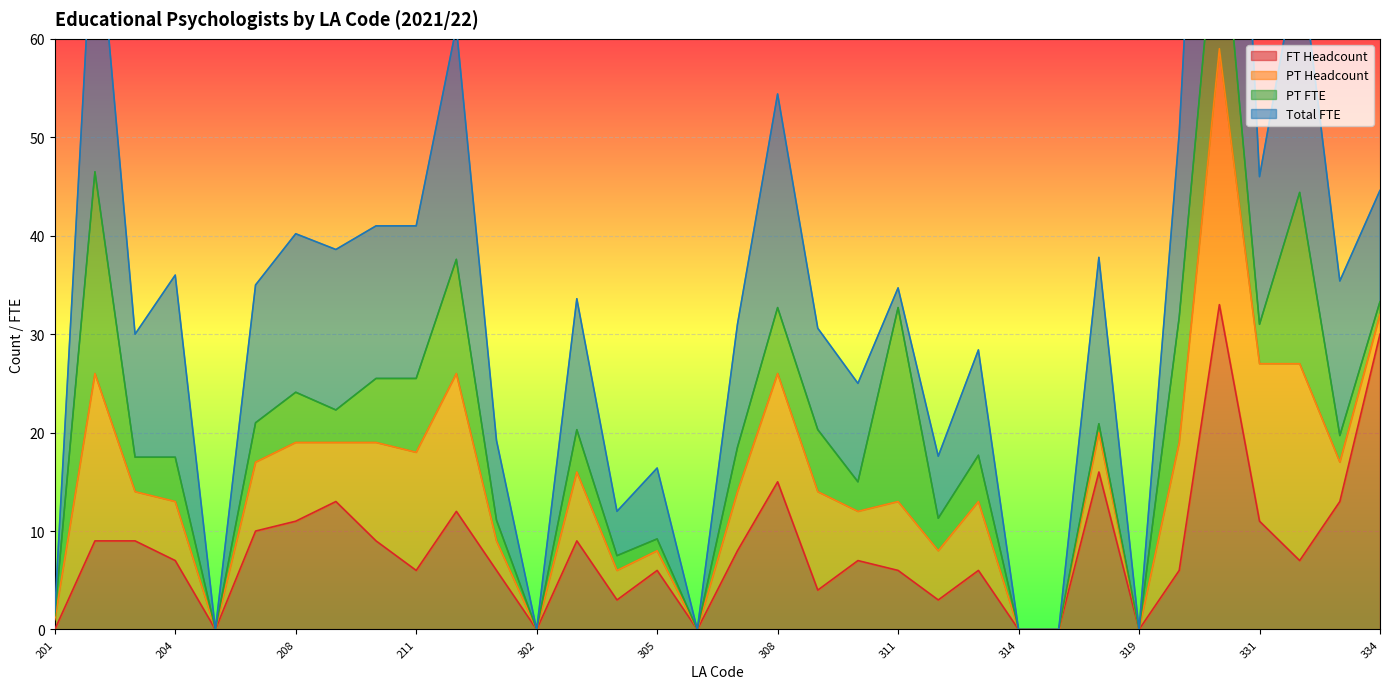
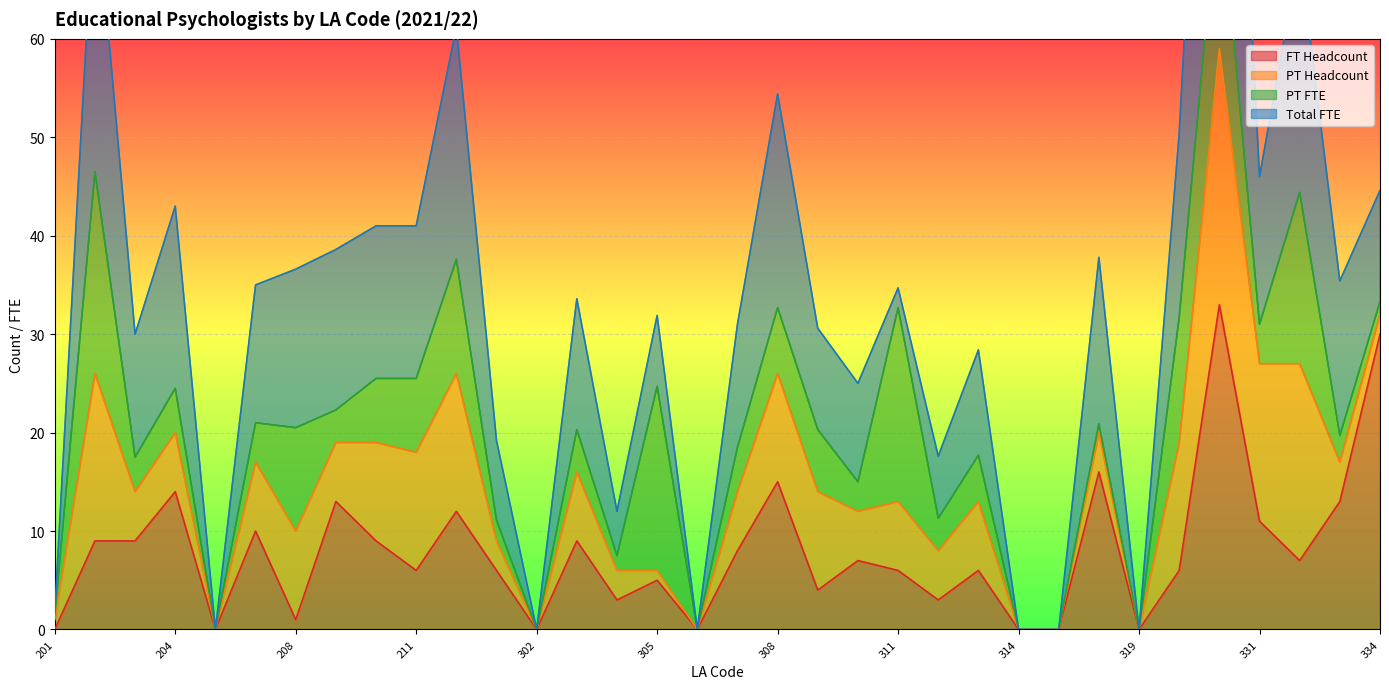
FT Headcount, 204: 7 -> 14
FT Headcount, 208: 11 -> 1
PT Headcount, 208: 8 -> 9
PT FTE, 208: 5 -> 11
FT Headcount, 305: 6 -> 5
PT Headcount, 305: 2 -> 1
PT FTE, 305: 1 -> 19
